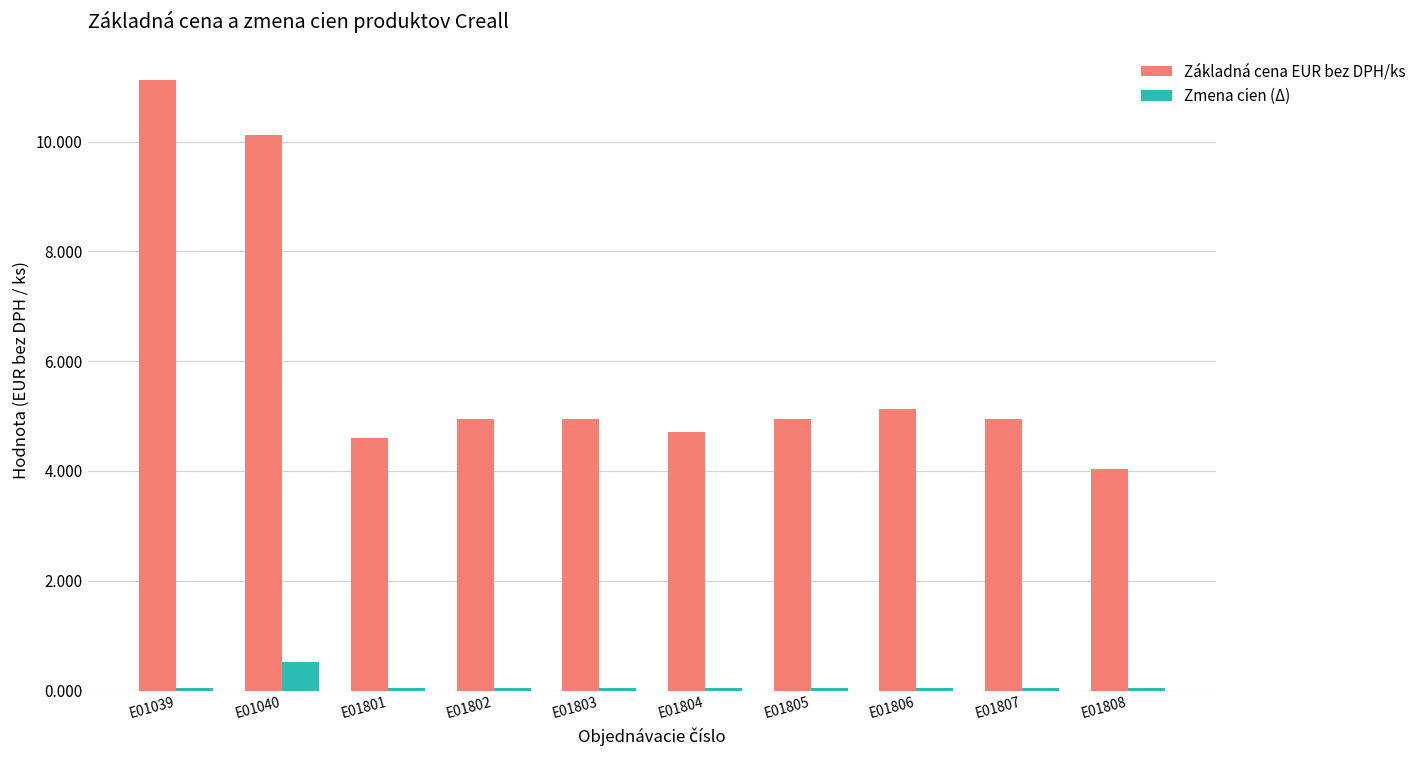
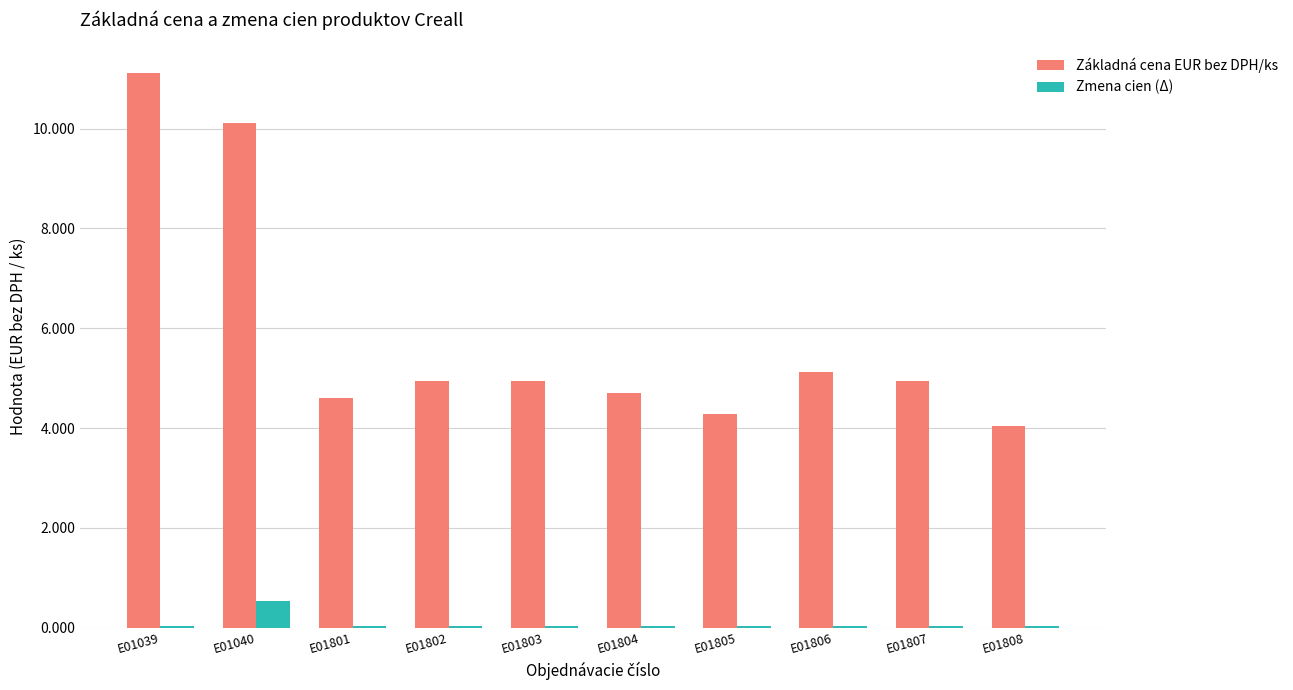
Základná cena EUR bez DPH/ks, E01805: 4.9 -> 4.3
